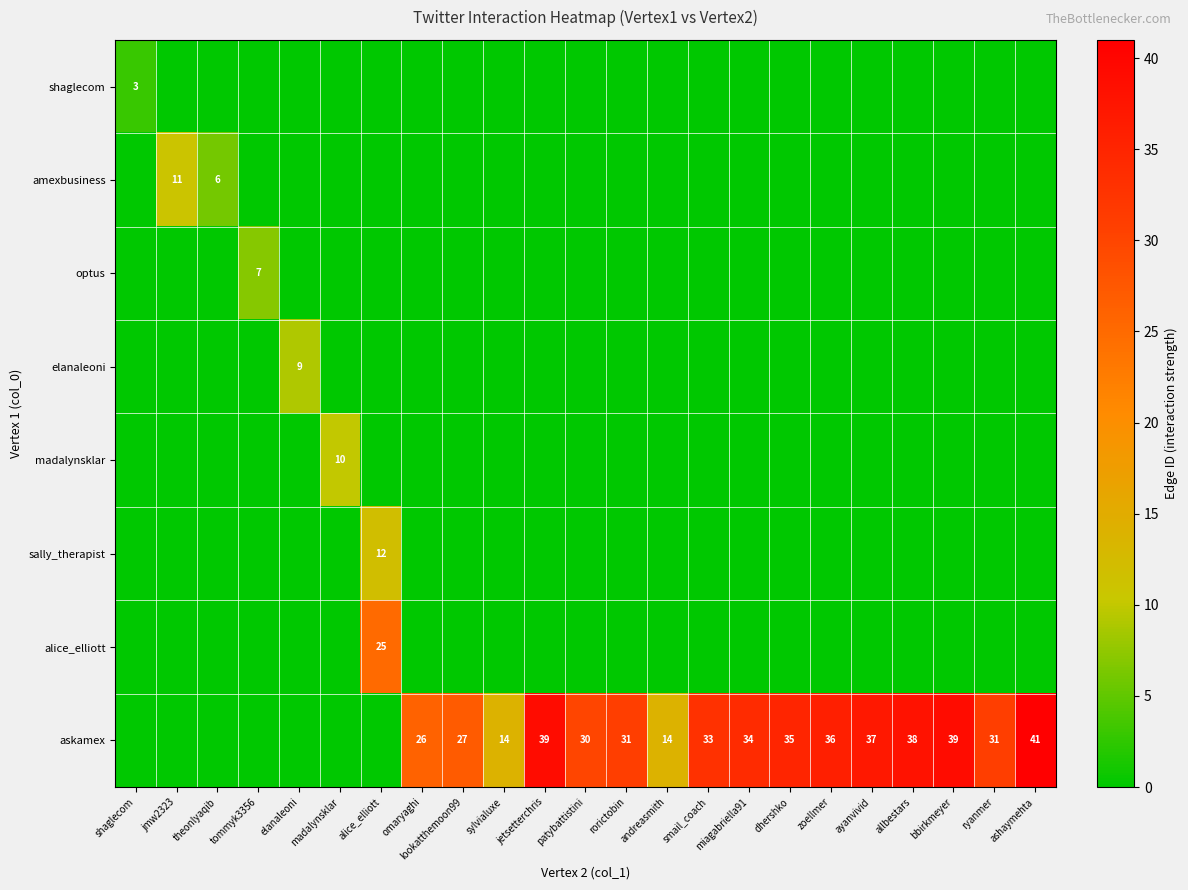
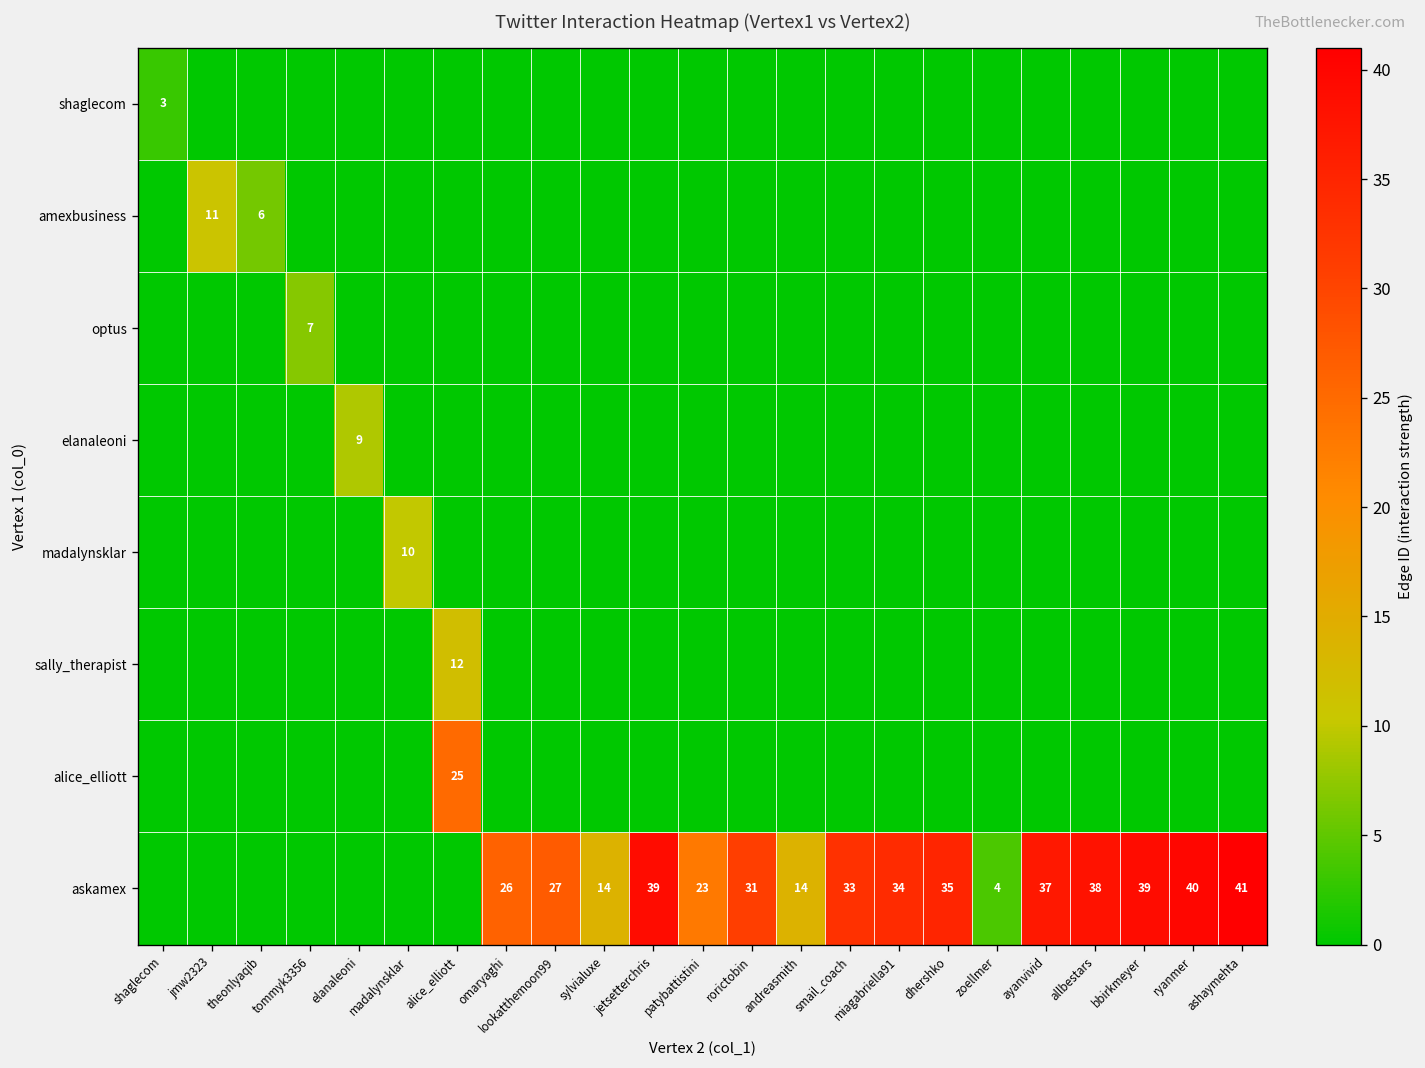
askamex, patybattistini: 30 -> 23
askamex, zoellmer: 36 -> 4
askamex, ryanmer: 31 -> 40
